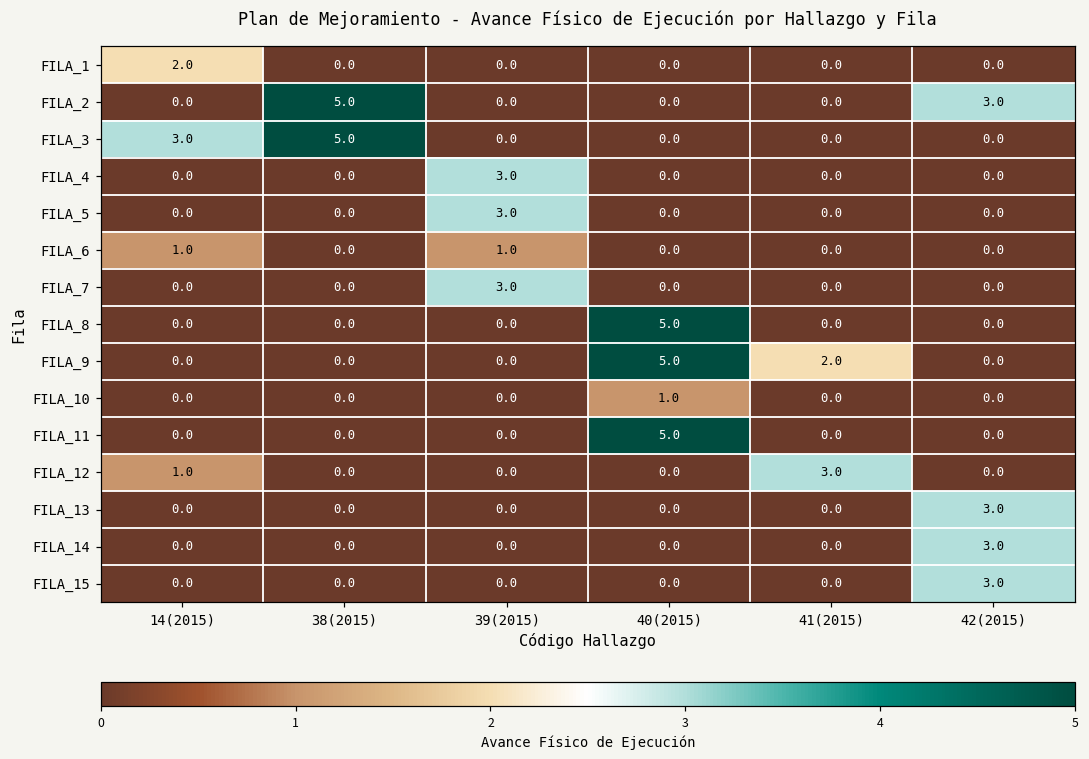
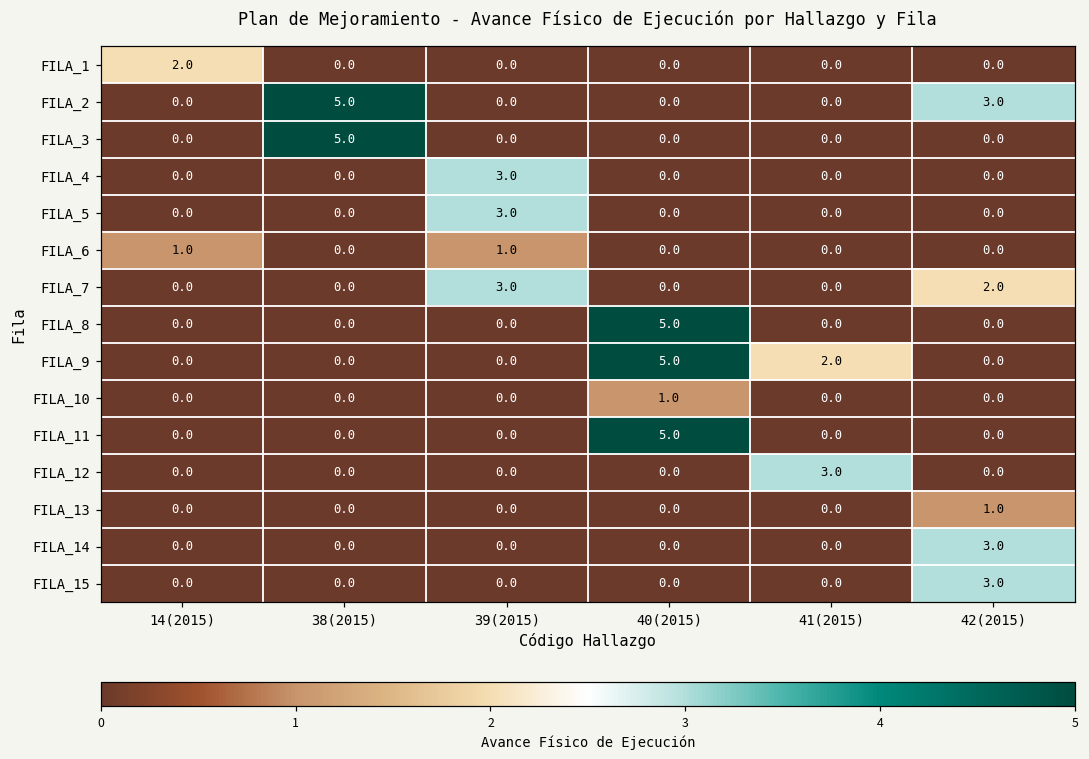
FILA_3, 14(2015): 3.0 -> 0.0
FILA_7, 42(2015): 0.0 -> 2.0
FILA_12, 14(2015): 1.0 -> 0.0
FILA_13, 42(2015): 3.0 -> 1.0
